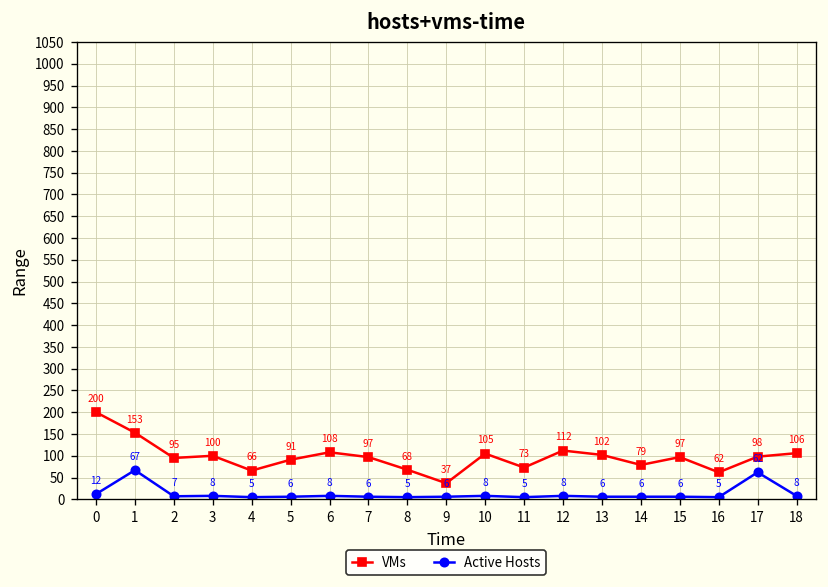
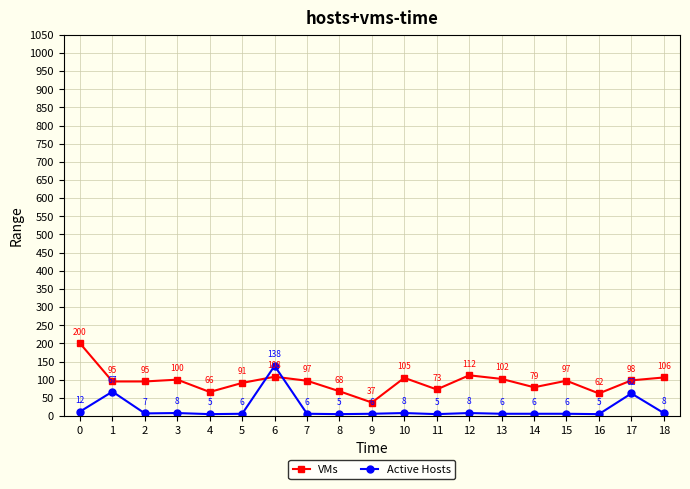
VMs, 1: 153 -> 95
Active Hosts, 6: 8 -> 138
